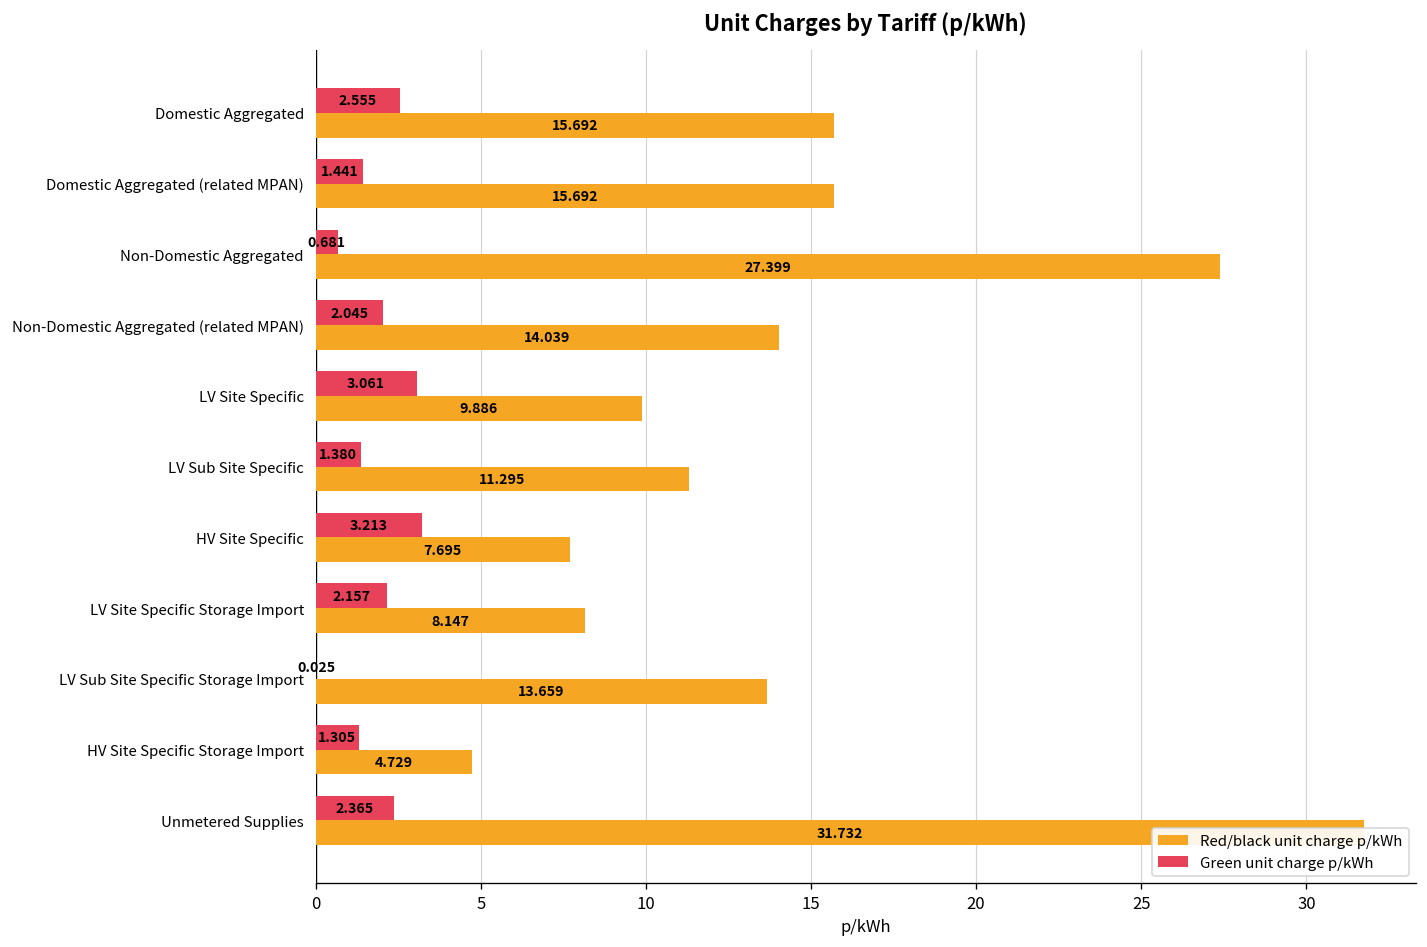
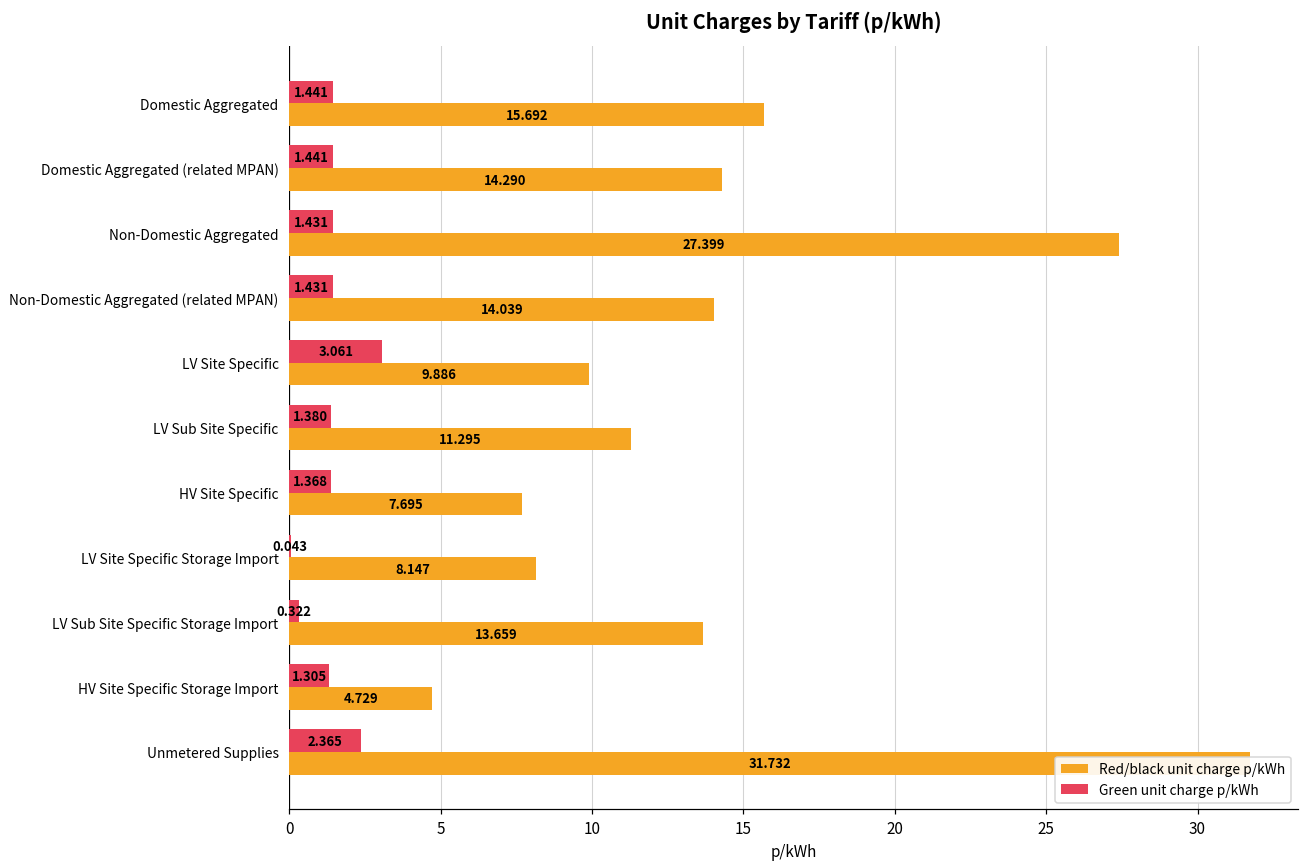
Green unit charge p/kWh, Domestic Aggregated: 2.555 -> 1.441
Red/black unit charge p/kWh, Domestic Aggregated (related MPAN): 15.692 -> 14.290
Green unit charge p/kWh, Non-Domestic Aggregated: 0.681 -> 1.431
Green unit charge p/kWh, Non-Domestic Aggregated (related MPAN): 2.045 -> 1.431
Green unit charge p/kWh, HV Site Specific: 3.213 -> 1.368
Green unit charge p/kWh, LV Site Specific Storage Import: 2.157 -> 0.043
Green unit charge p/kWh, LV Sub Site Specific Storage Import: 0.025 -> 0.322
